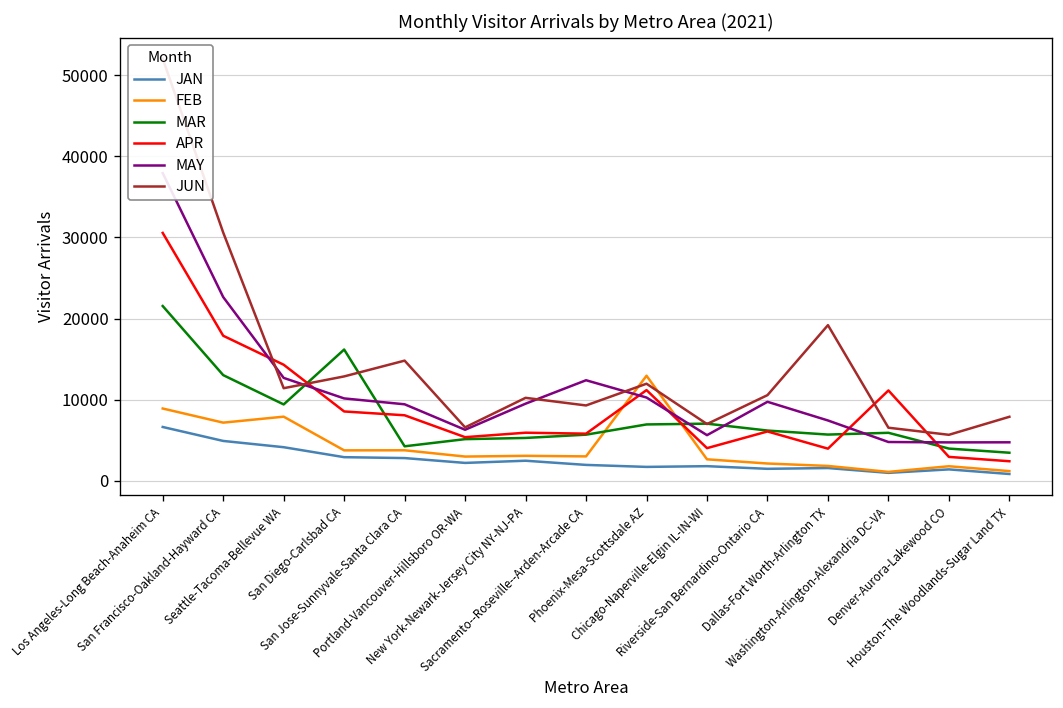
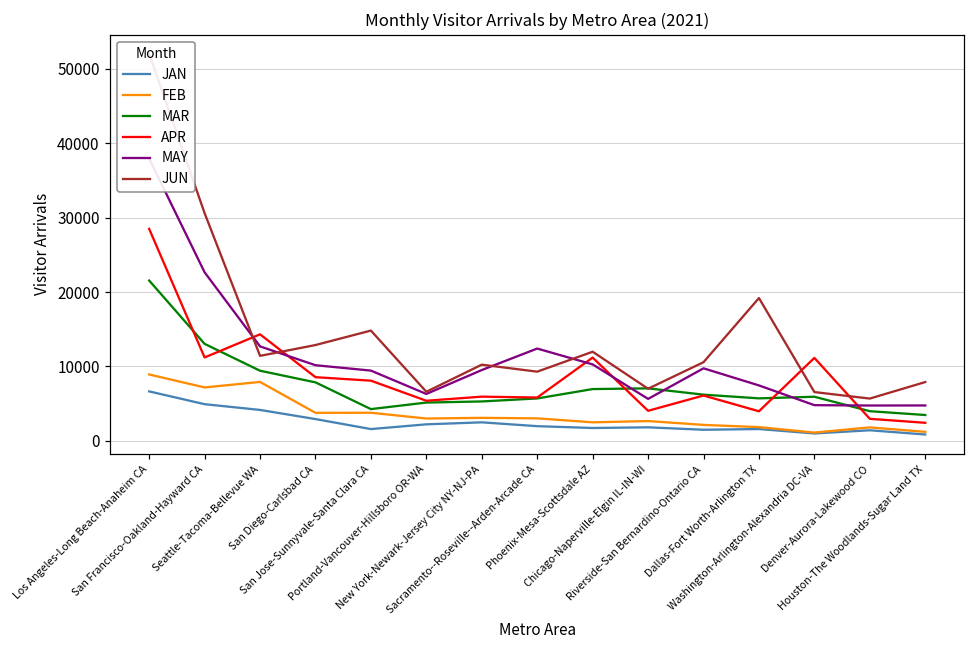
APR, Los Angeles-Long Beach-Anaheim CA: 31000 -> 28000
APR, San Francisco-Oakland-Hayward CA: 18000 -> 11000
MAR, San Diego-Carlsbad CA: 16000 -> 8000
JAN, San Jose-Sunnyvale-Santa Clara CA: 3000 -> 2000
FEB, Phoenix-Mesa-Scottsdale AZ: 13000 -> 2000
